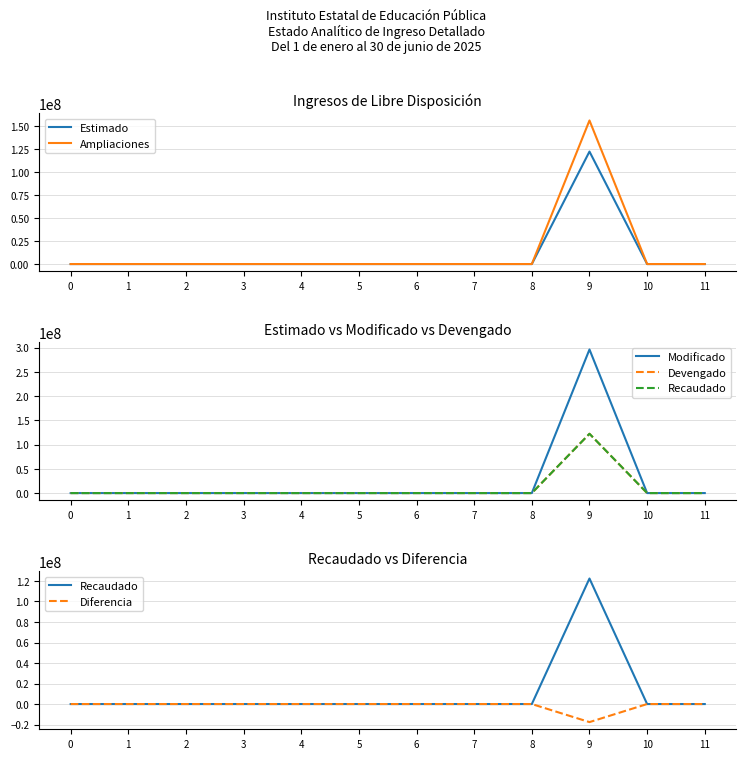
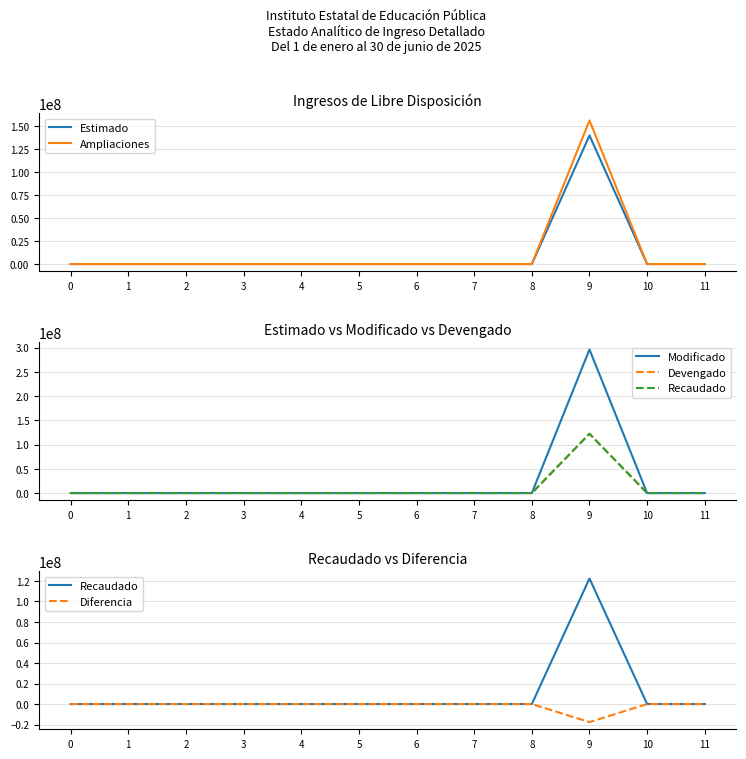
Ingresos de Libre Disposición, Estimado, 9: 120000000 -> 140000000
